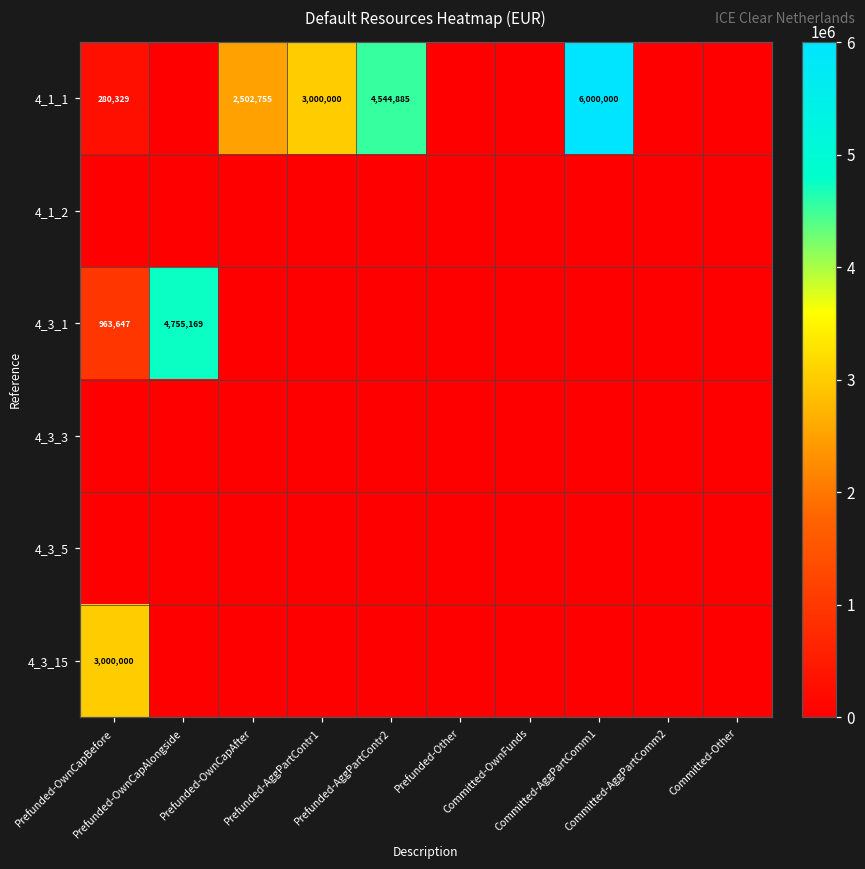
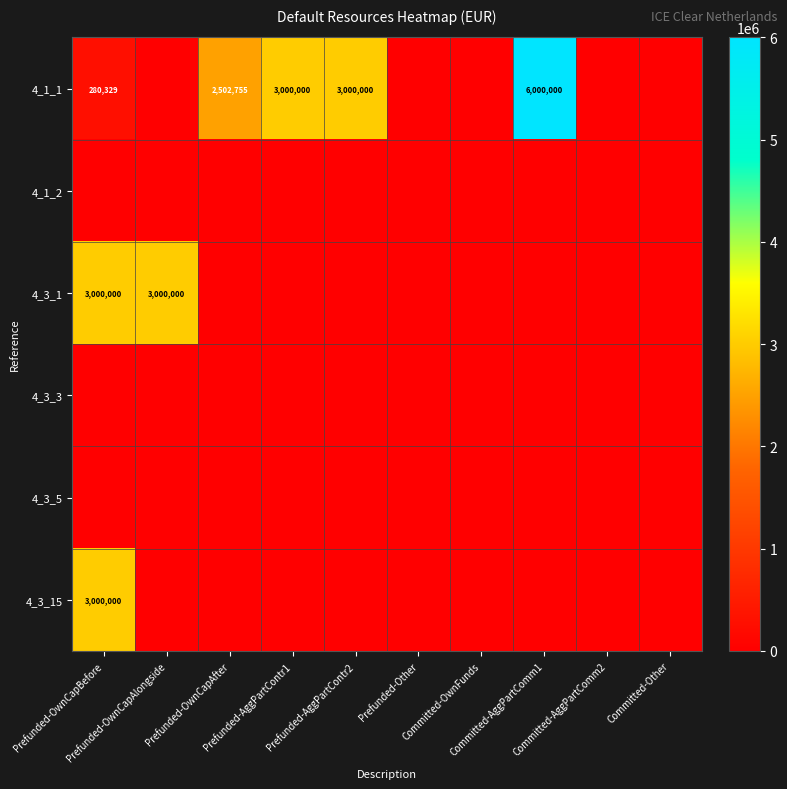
4_1_1, Prefunded-AggPartContr2: 4,544,885 -> 3,000,000
4_3_1, Prefunded-OwnCapBefore: 963,647 -> 3,000,000
4_3_1, Prefunded-OwnCapAlongside: 4,755,169 -> 3,000,000
